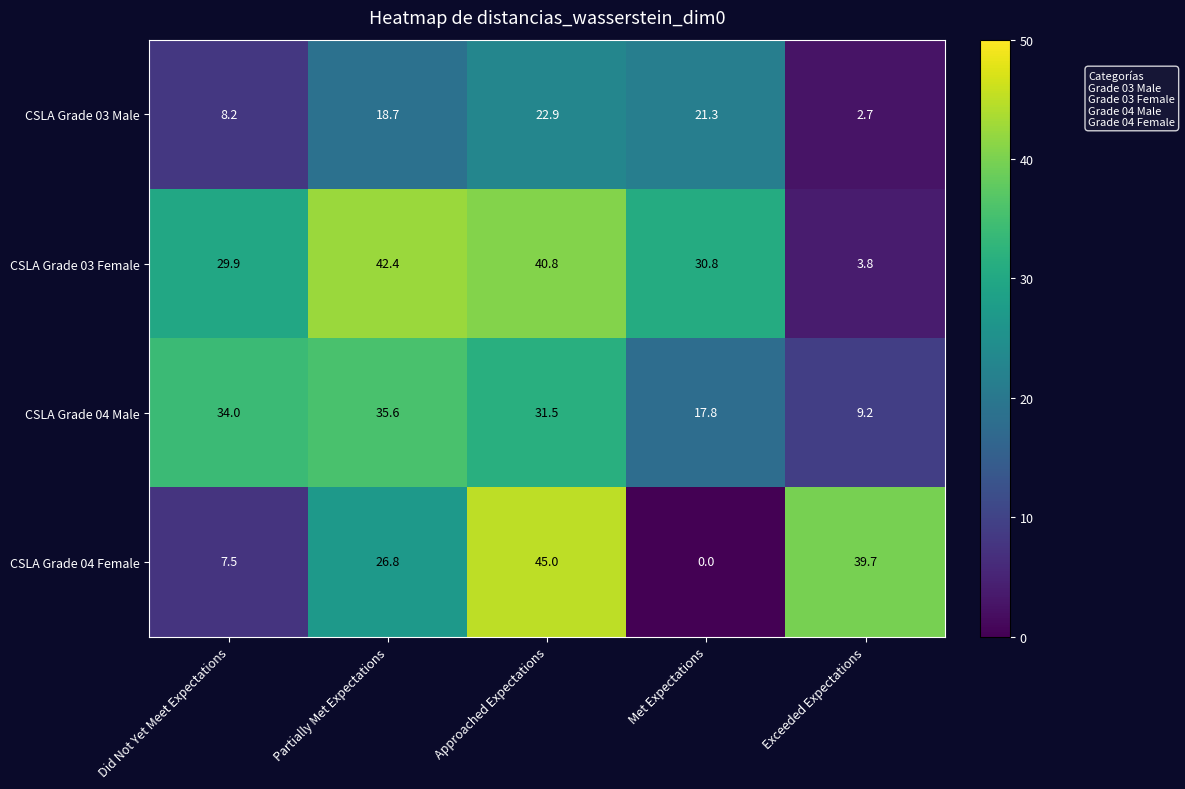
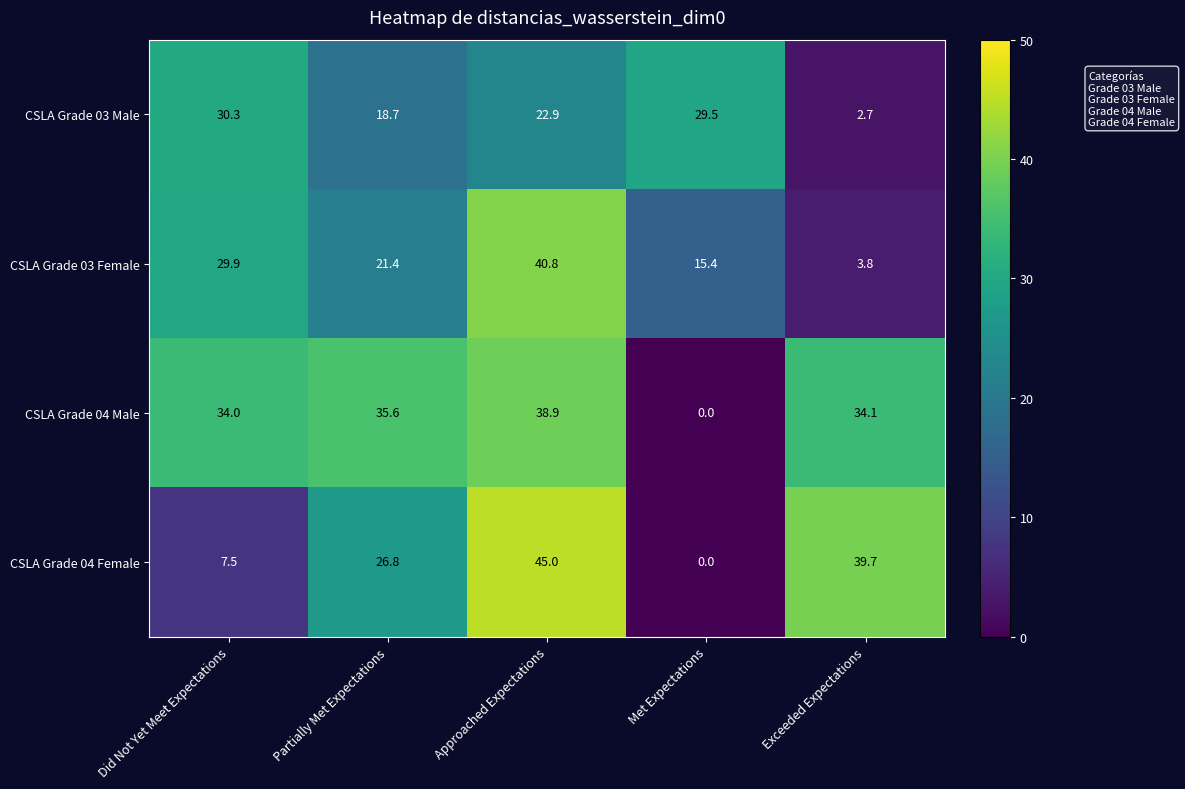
CSLA Grade 03 Male, Did Not Yet Meet Expectations: 8.2 -> 30.3
CSLA Grade 03 Male, Met Expectations: 21.3 -> 29.5
CSLA Grade 03 Female, Partially Met Expectations: 42.4 -> 21.4
CSLA Grade 03 Female, Met Expectations: 30.8 -> 15.4
CSLA Grade 04 Male, Approached Expectations: 31.5 -> 38.9
CSLA Grade 04 Male, Met Expectations: 17.8 -> 0.0
CSLA Grade 04 Male, Exceeded Expectations: 9.2 -> 34.1
